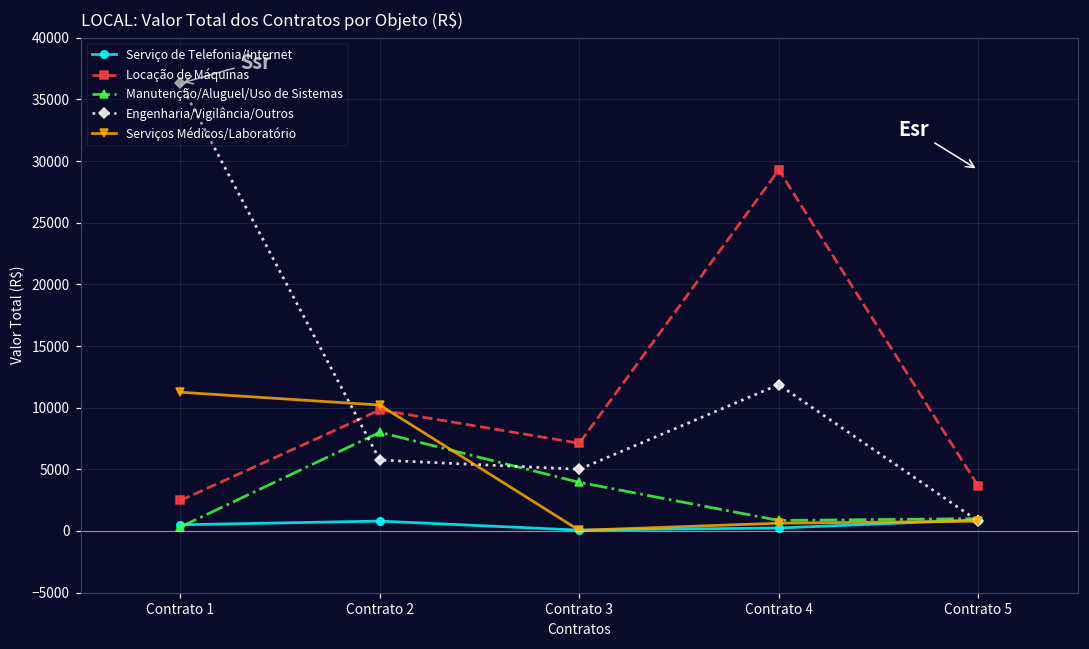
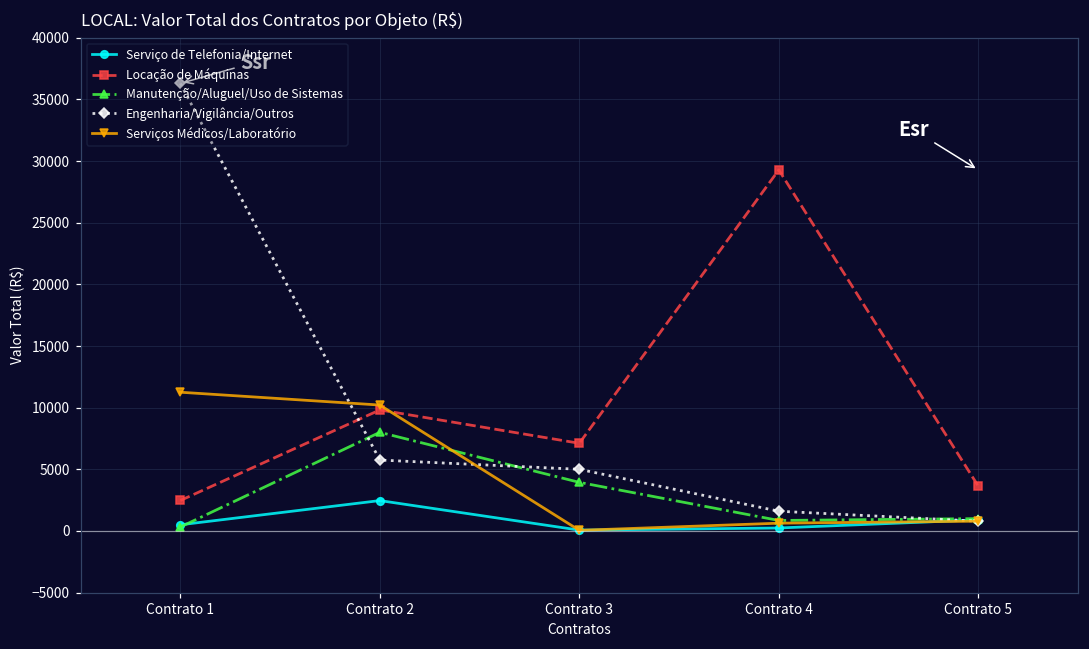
Serviço de Telefonia/Internet, Contrato 2: 800 -> 2500
Engenharia/Vigilância/Outros, Contrato 4: 11900 -> 1600
